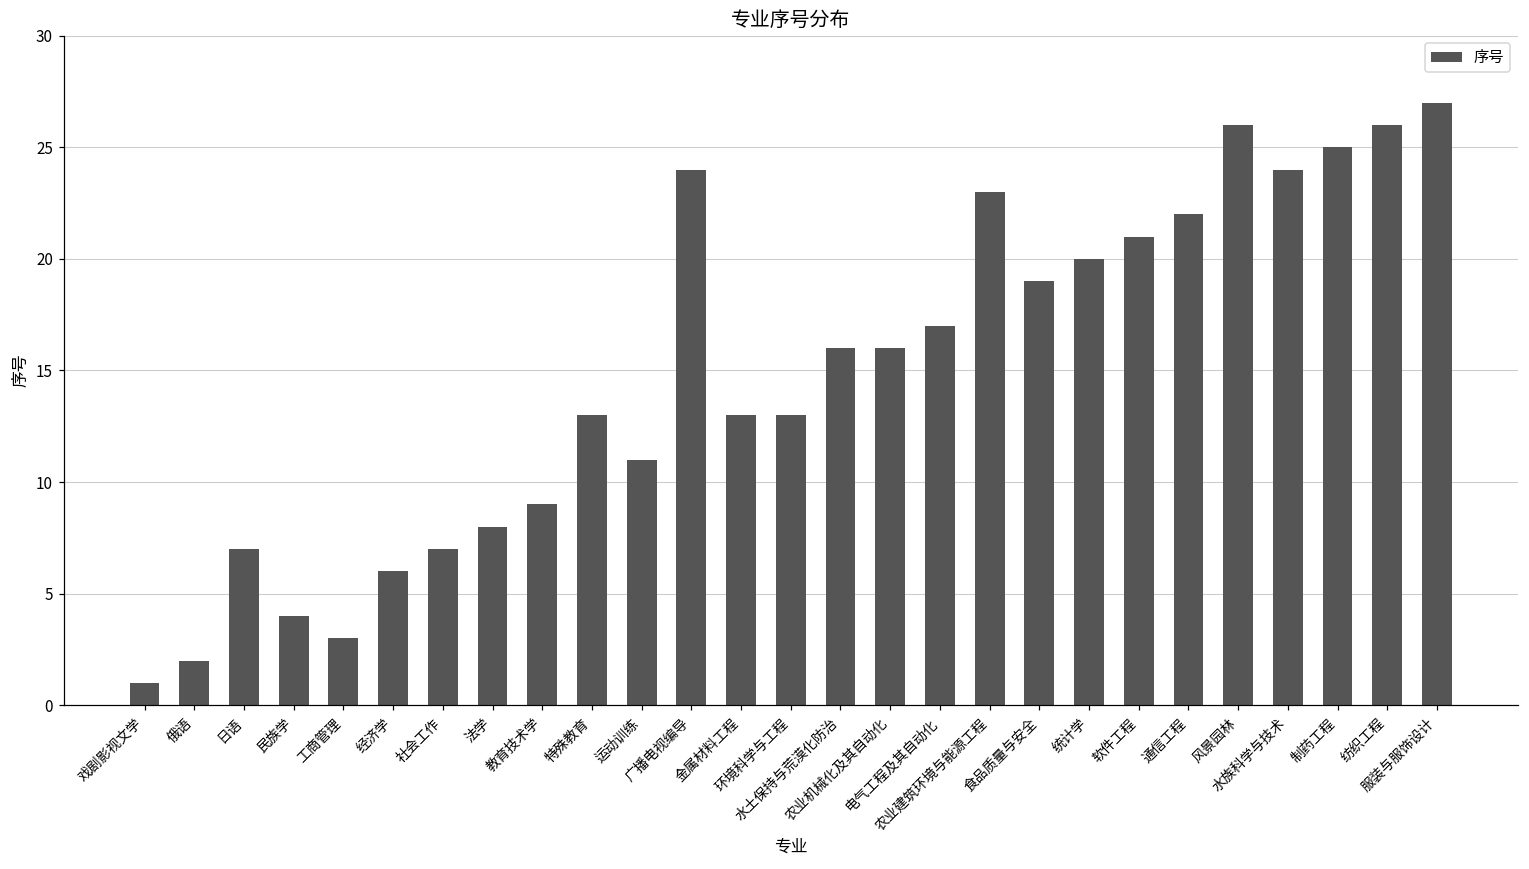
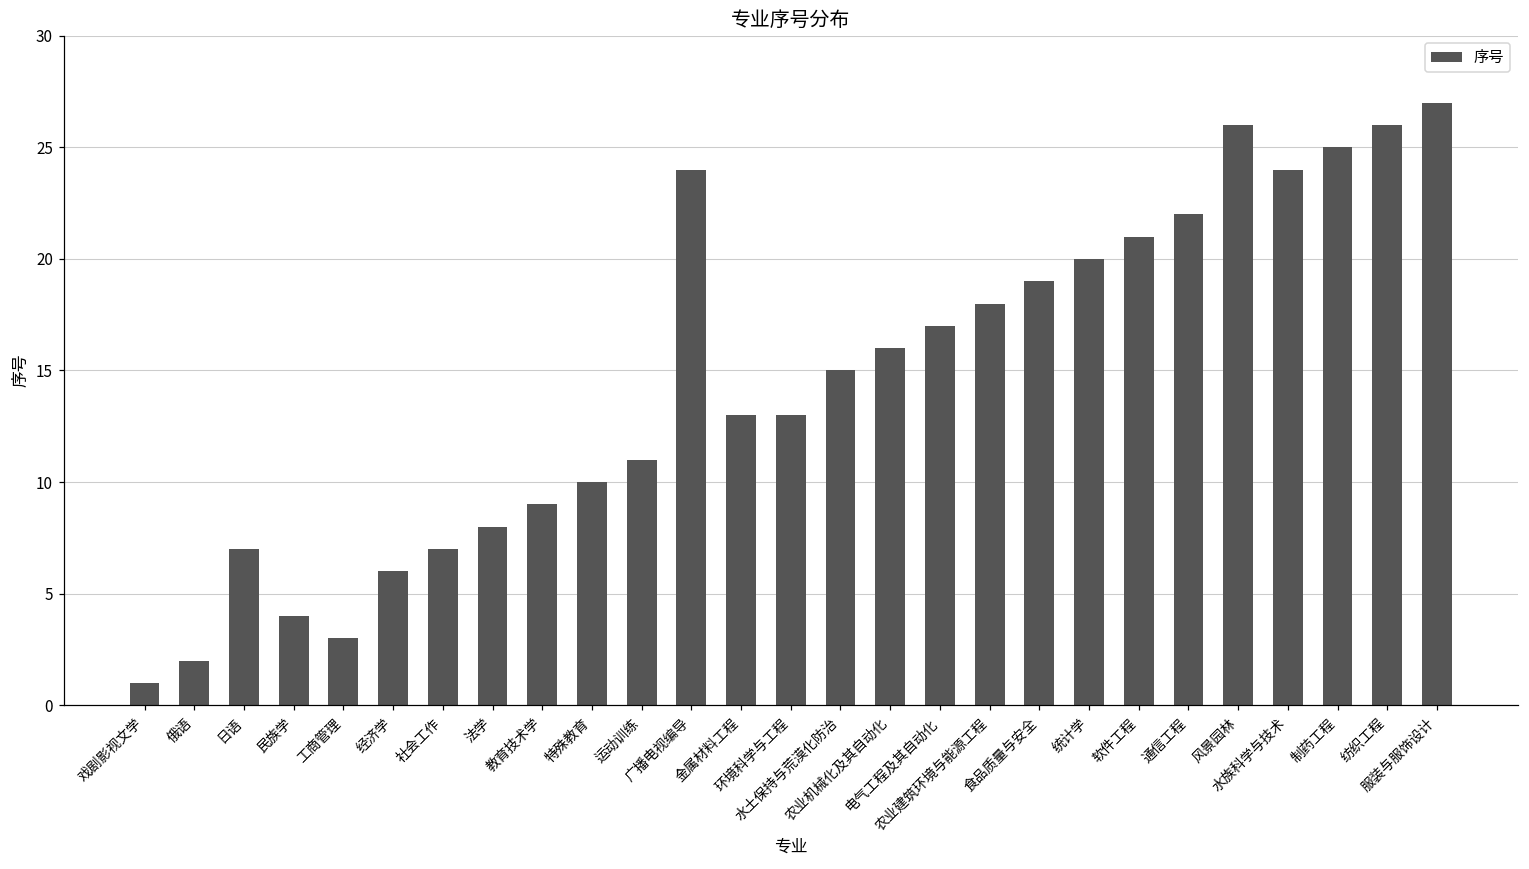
特殊教育: 13 -> 10
水土保持与荒漠化防治: 16 -> 15
农业建筑环境与能源工程: 23 -> 18
